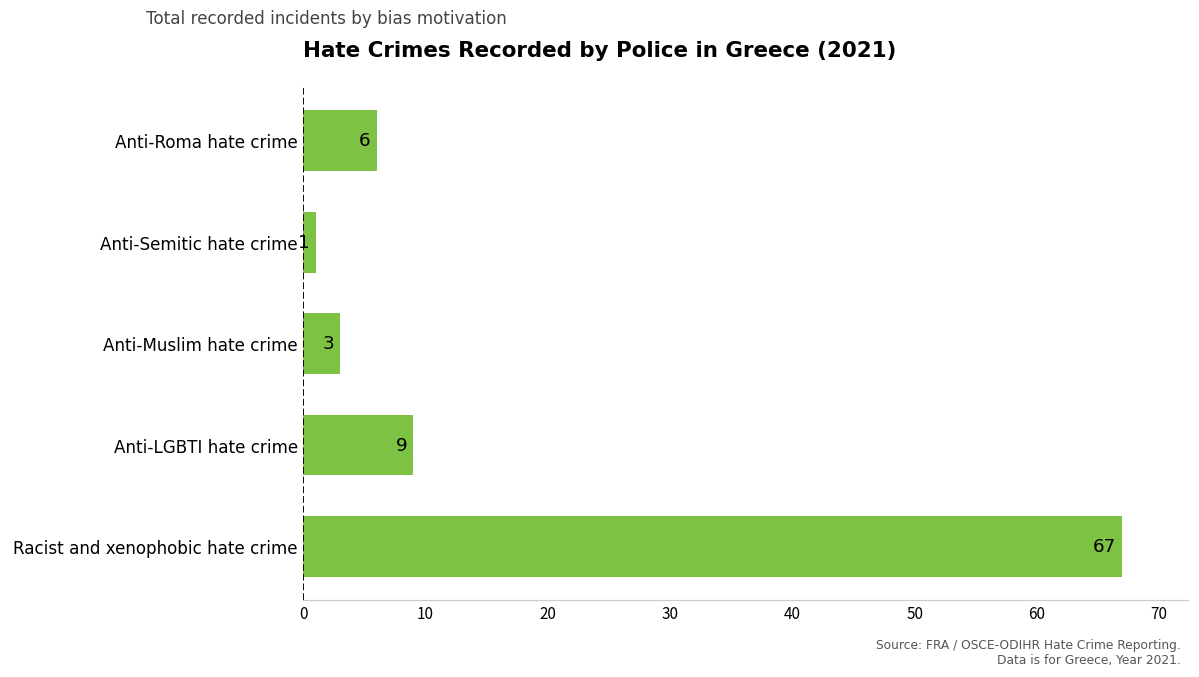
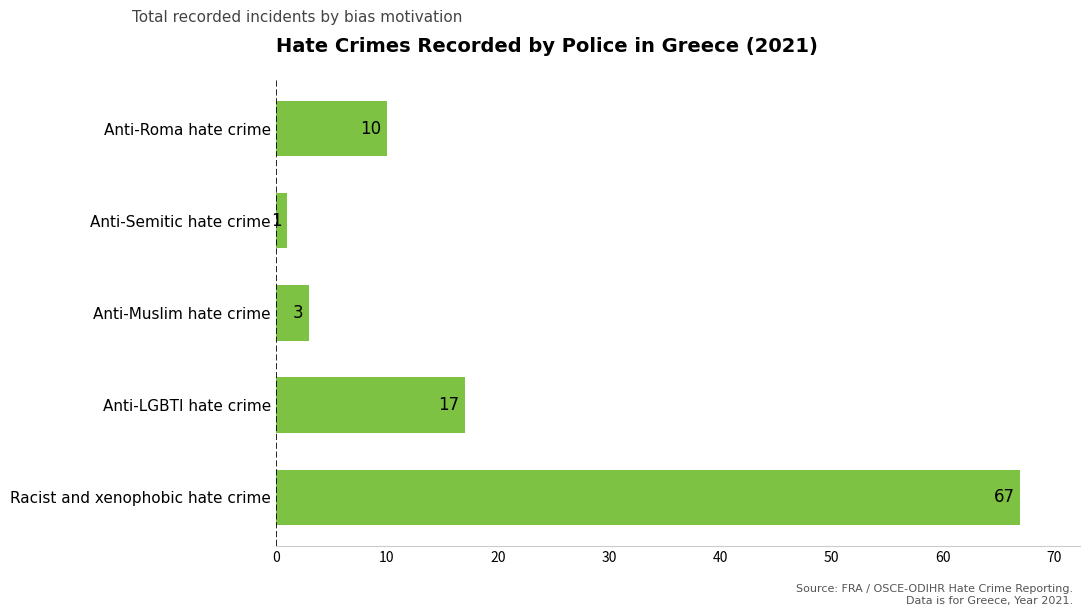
Anti-Roma hate crime: 6 -> 10
Anti-LGBTI hate crime: 9 -> 17
